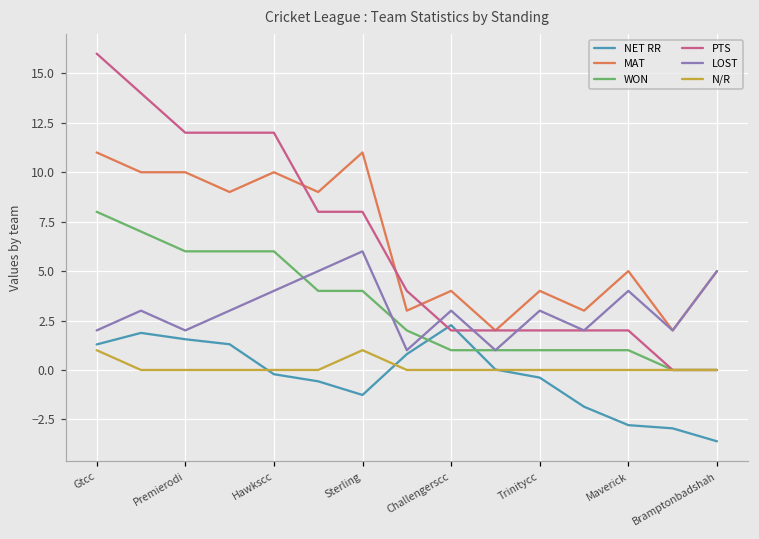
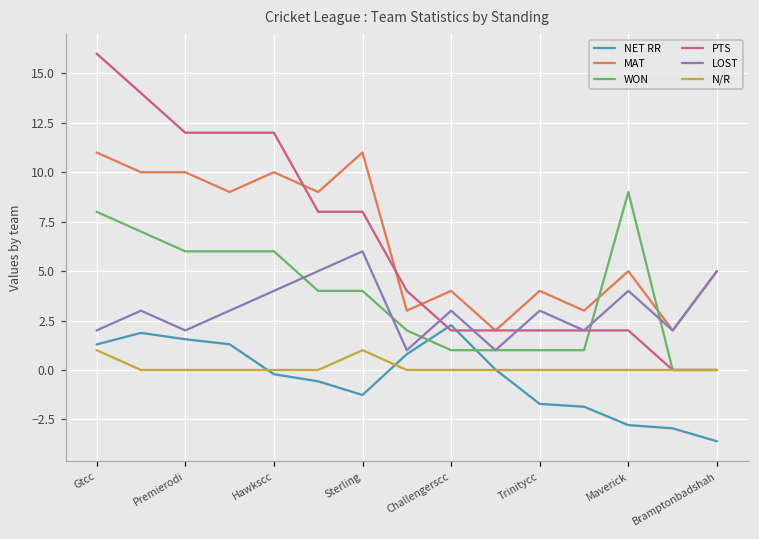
NET RR, Trinitycc: -0.4 -> -1.7
WON, Maverick: 1 -> 9
